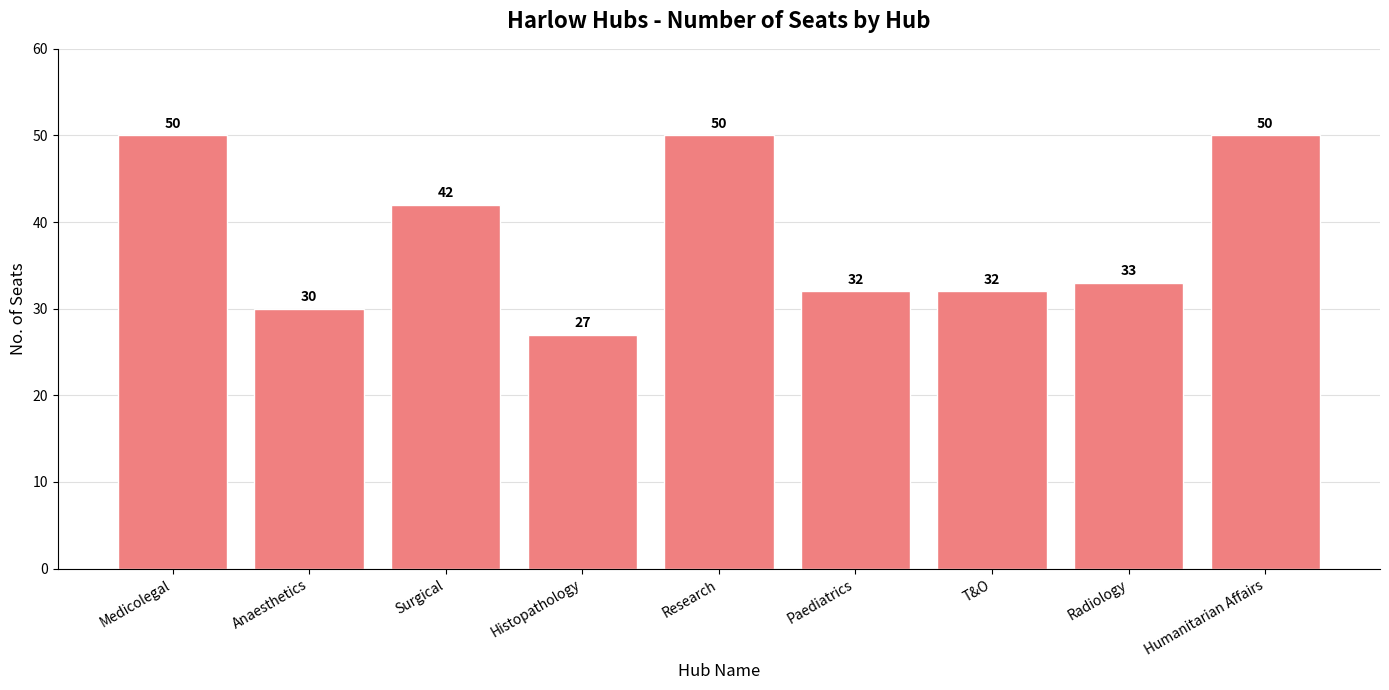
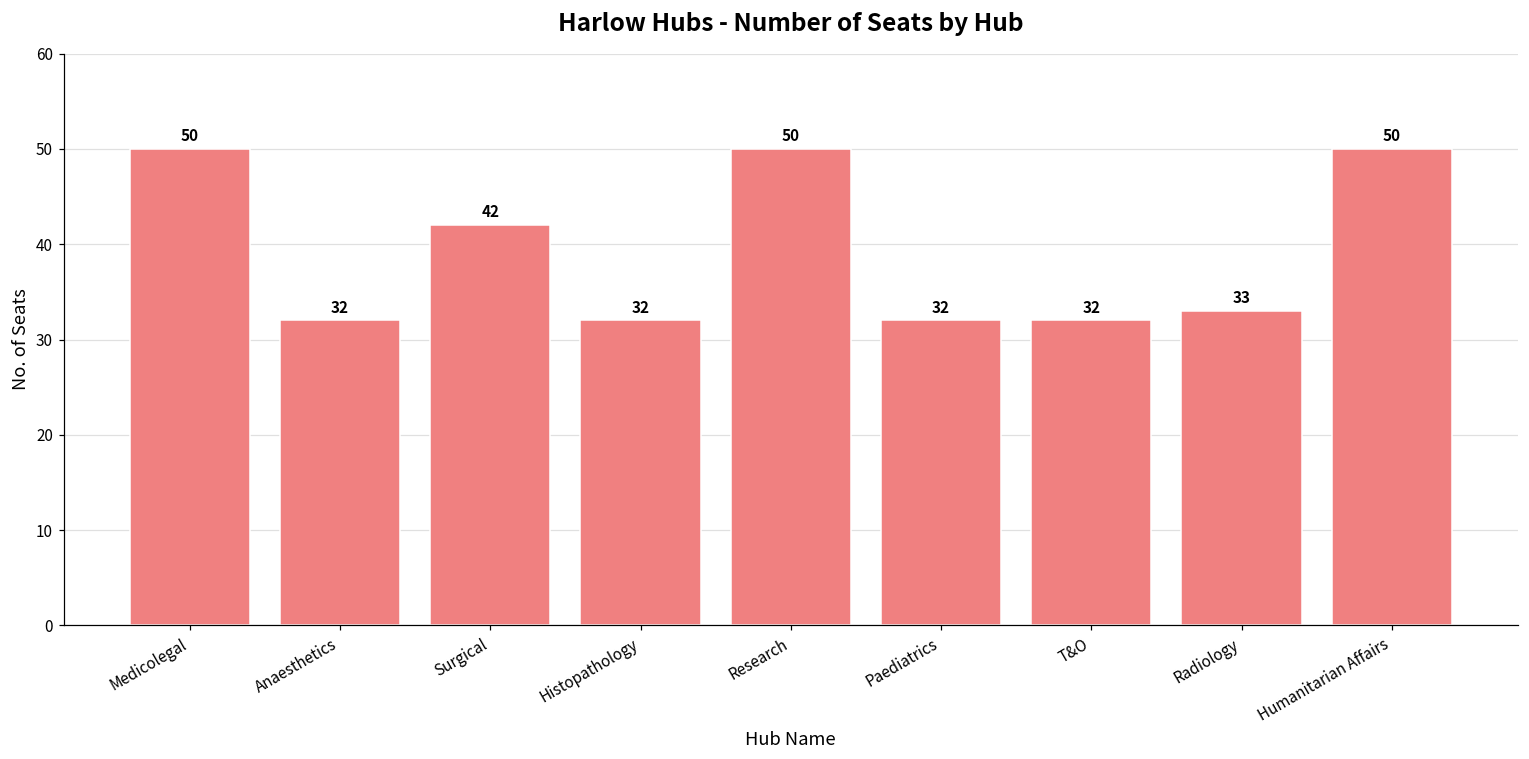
Anaesthetics: 30 -> 32
Histopathology: 27 -> 32
